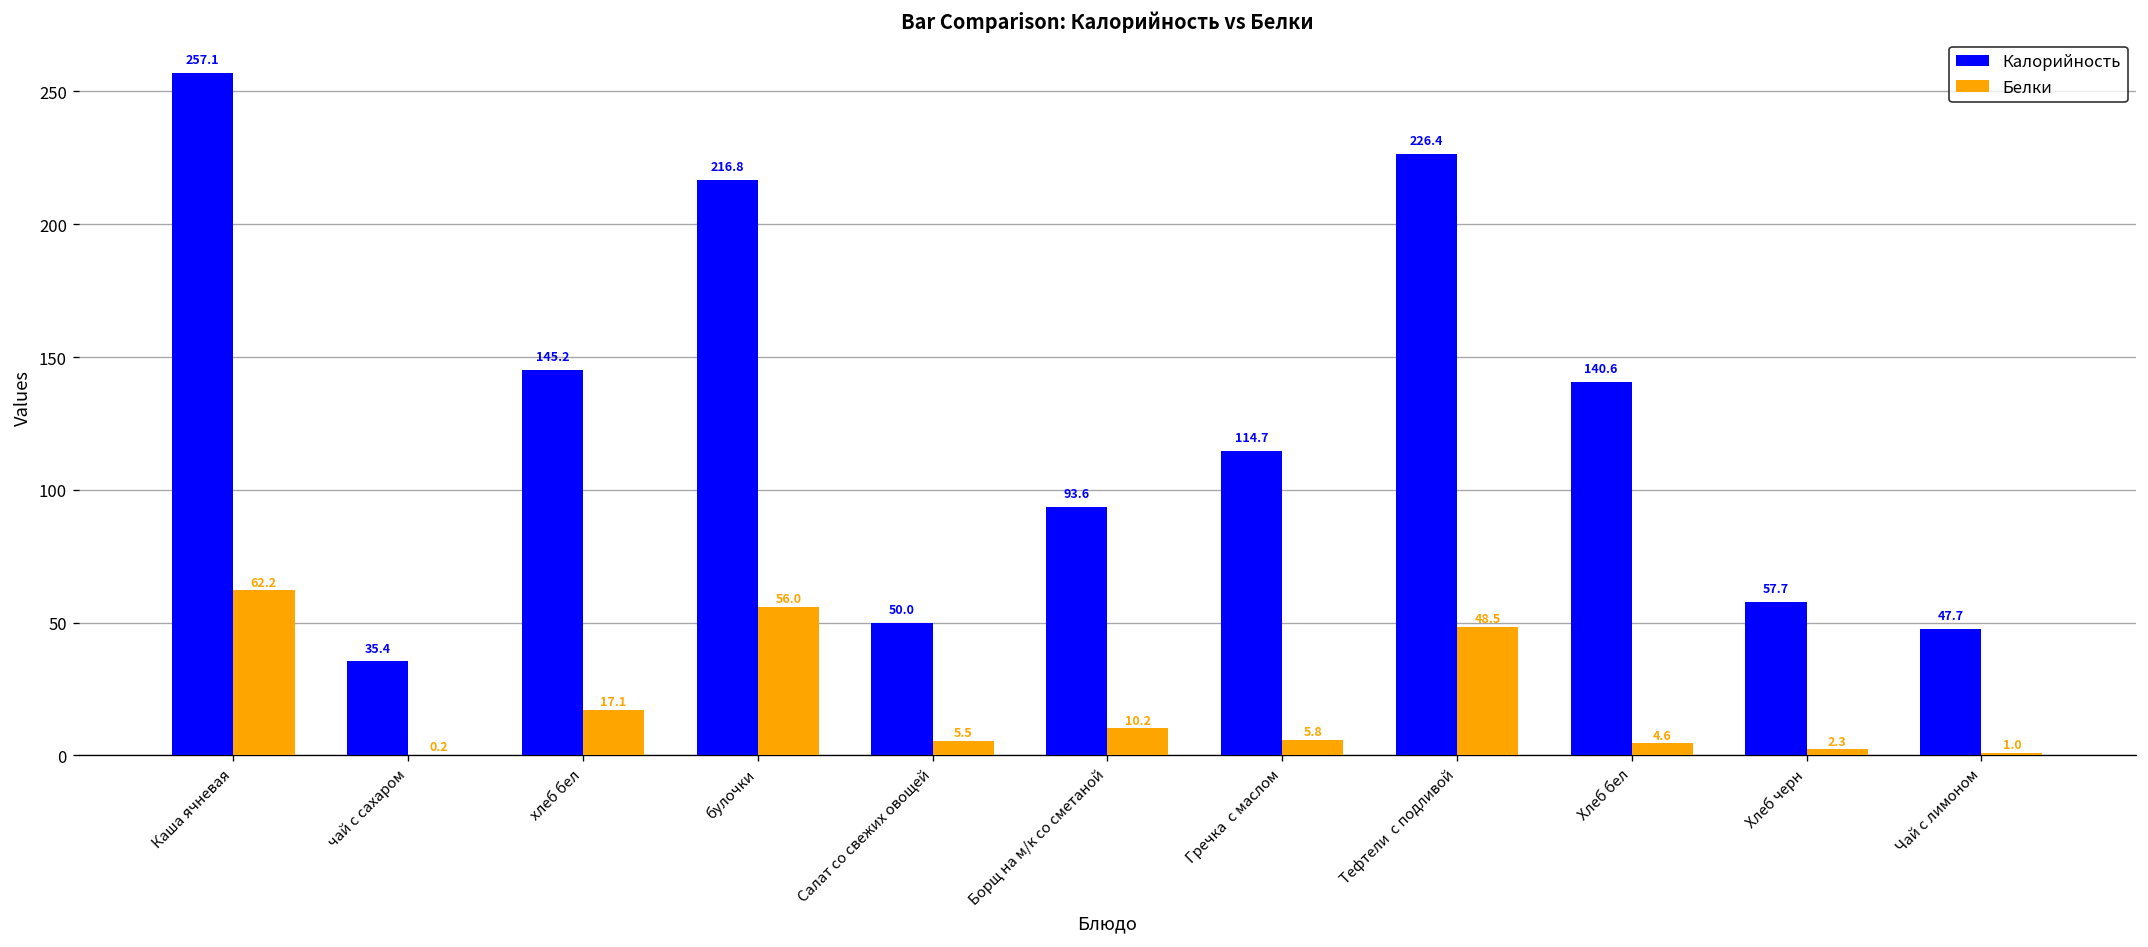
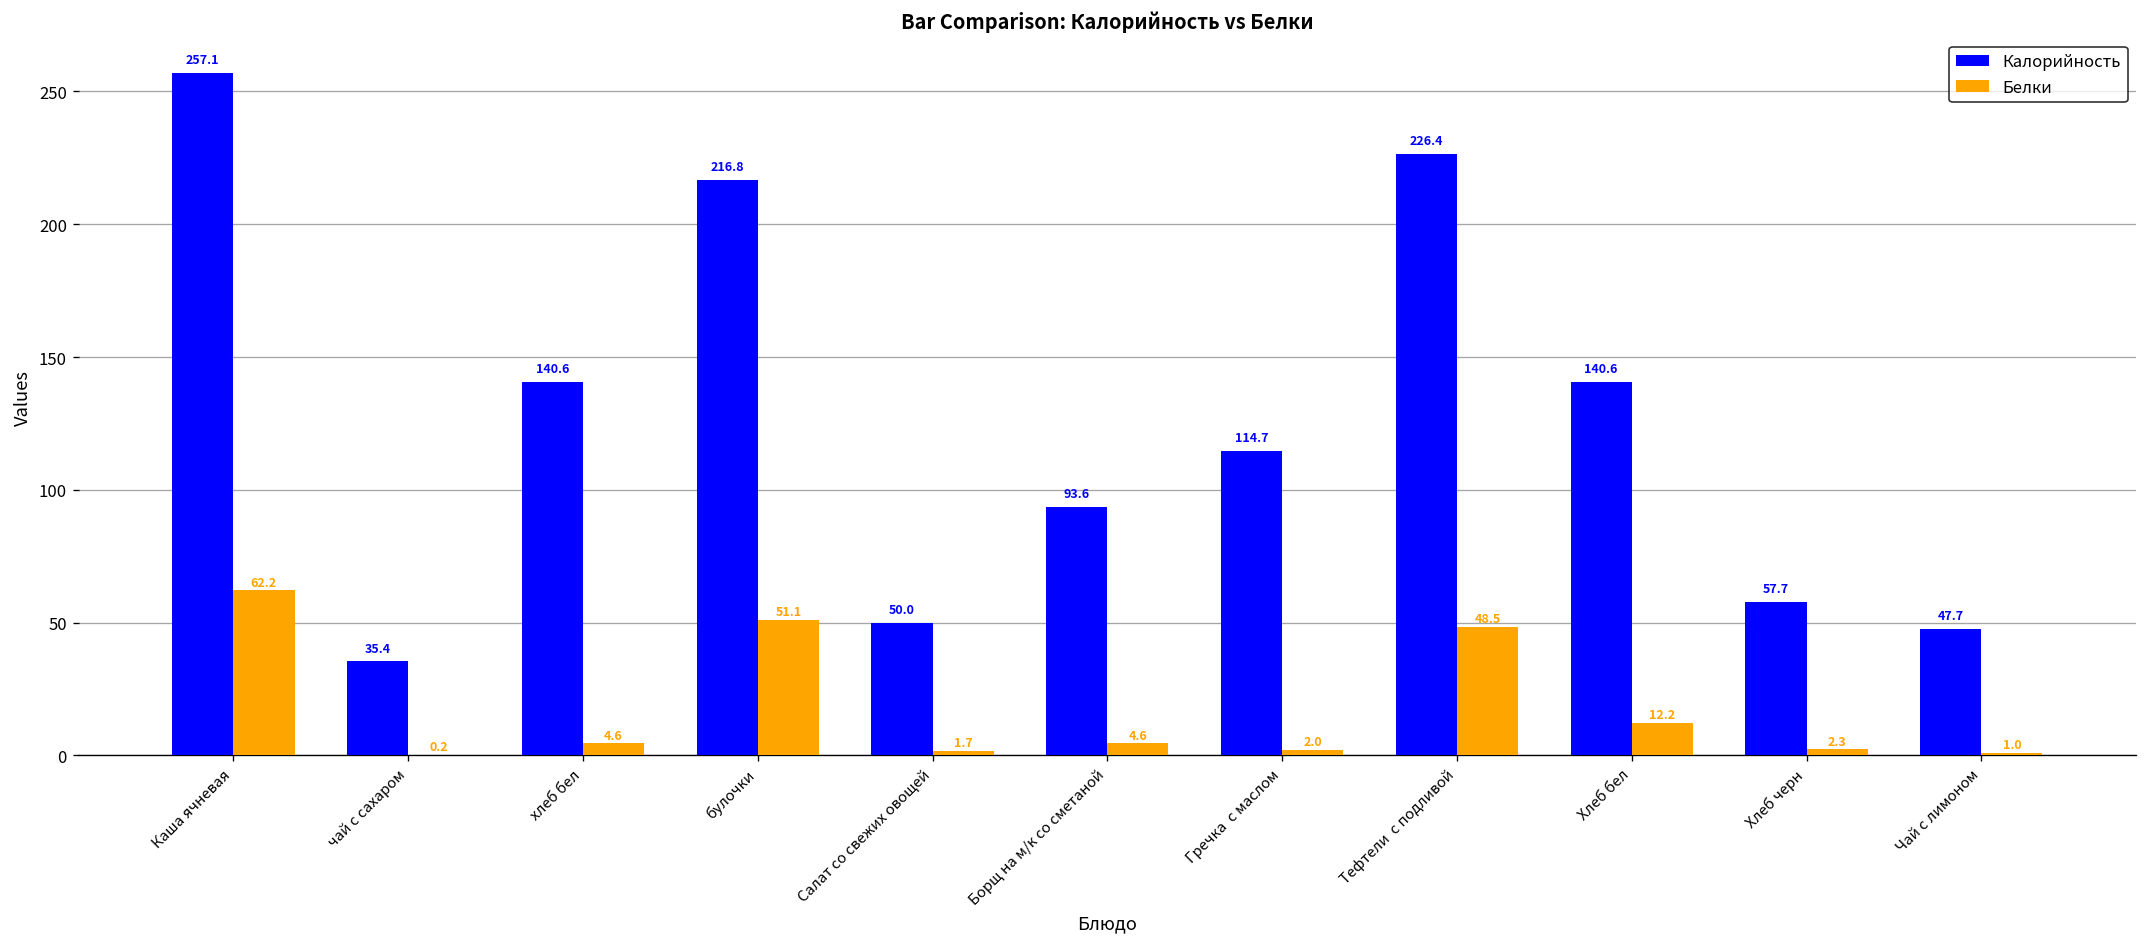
Калорийность, хлеб бел: 145.2 -> 140.6
Белки, хлеб бел: 17.1 -> 4.6
Белки, булочки: 56.0 -> 51.1
Белки, Салат со свежих овощей: 5.5 -> 1.7
Белки, Борщ на м/к со сметаной: 10.2 -> 4.6
Белки, Гречка с маслом: 5.8 -> 2.0
Белки, Хлеб бел: 4.6 -> 12.2
